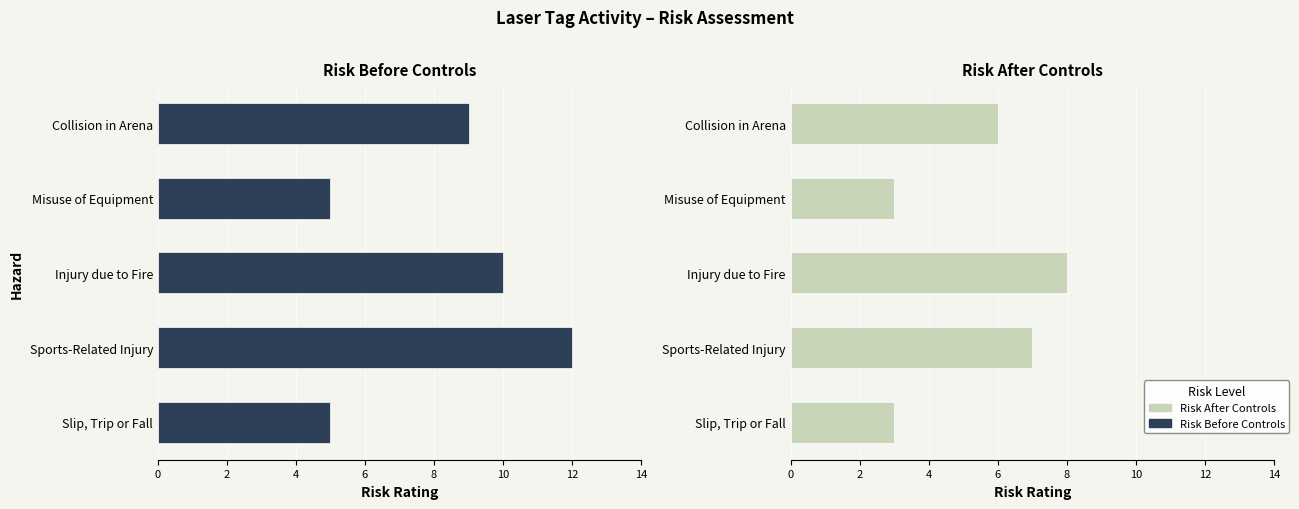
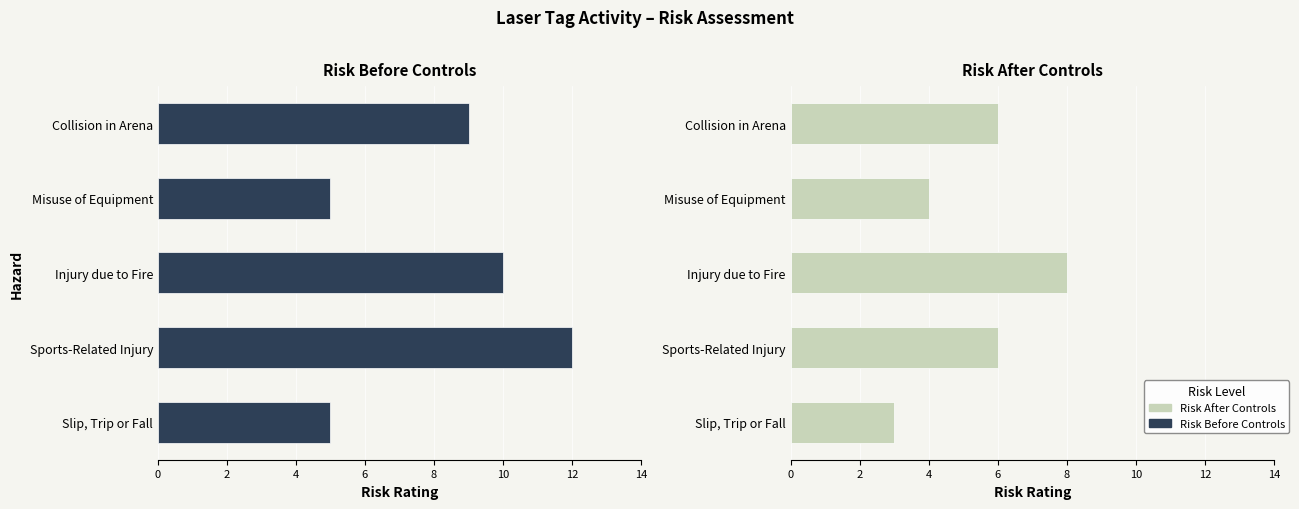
Risk After Controls, Misuse of Equipment: 3 -> 4
Risk After Controls, Sports-Related Injury: 7 -> 6
